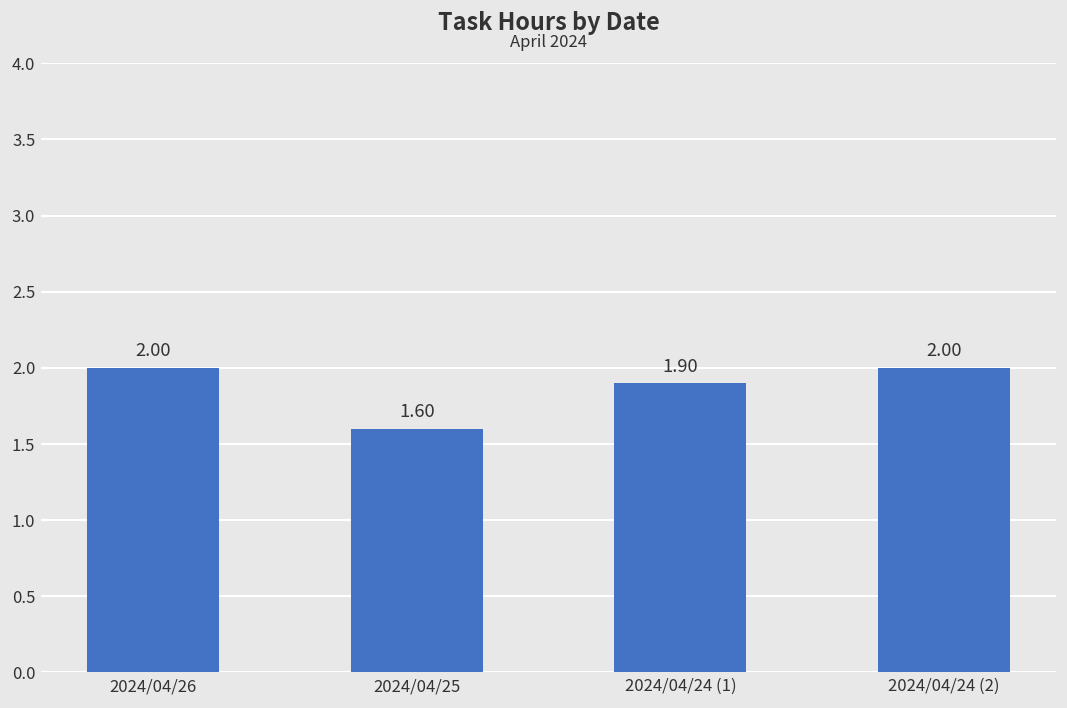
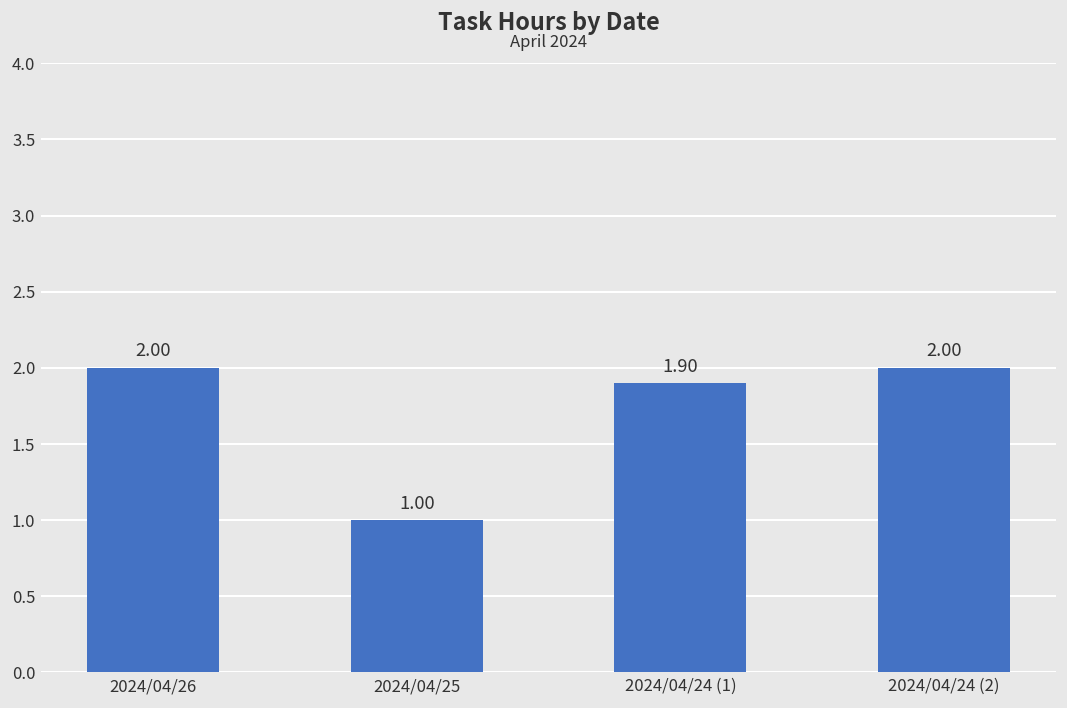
2024/04/25: 1.60 -> 1.00
